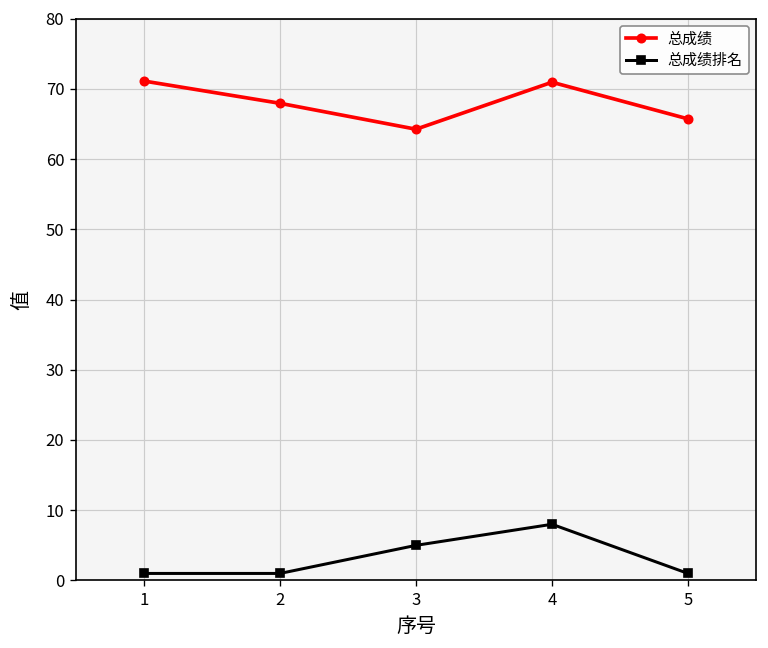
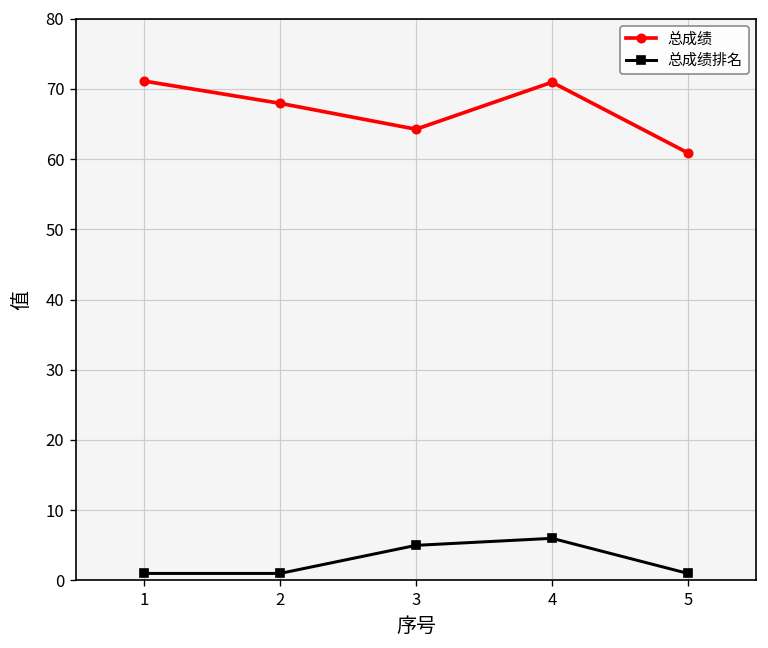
总成绩排名, 4: 8 -> 6
总成绩, 5: 66 -> 61
